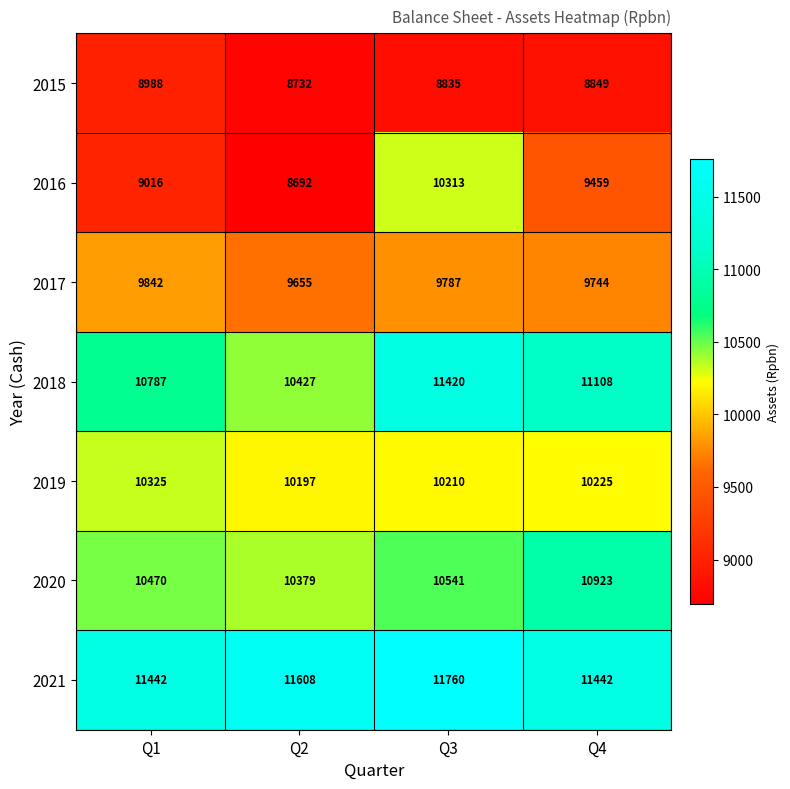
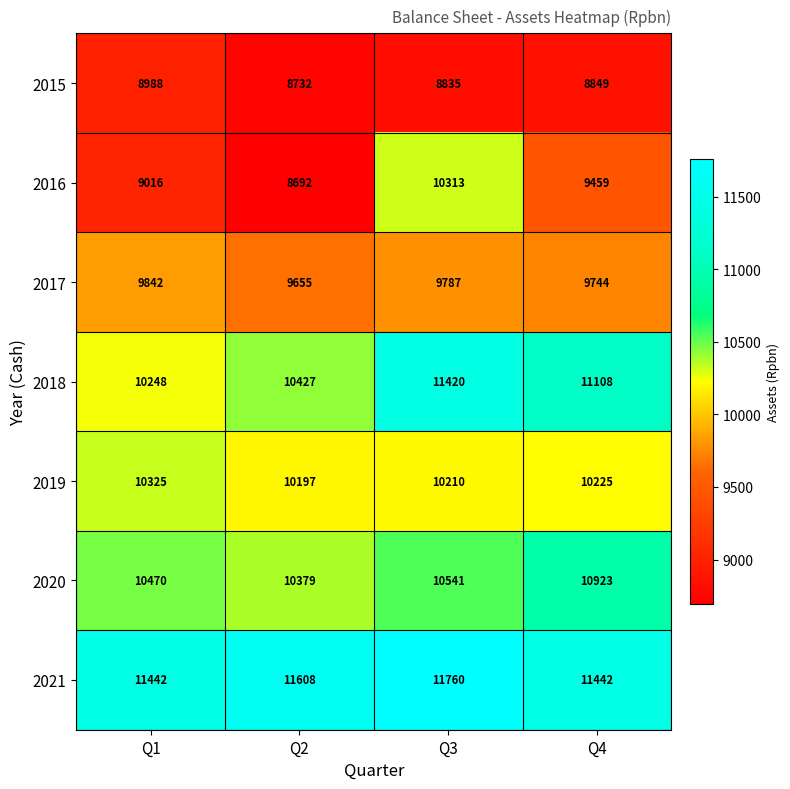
2018, Q1: 10787 -> 10248
